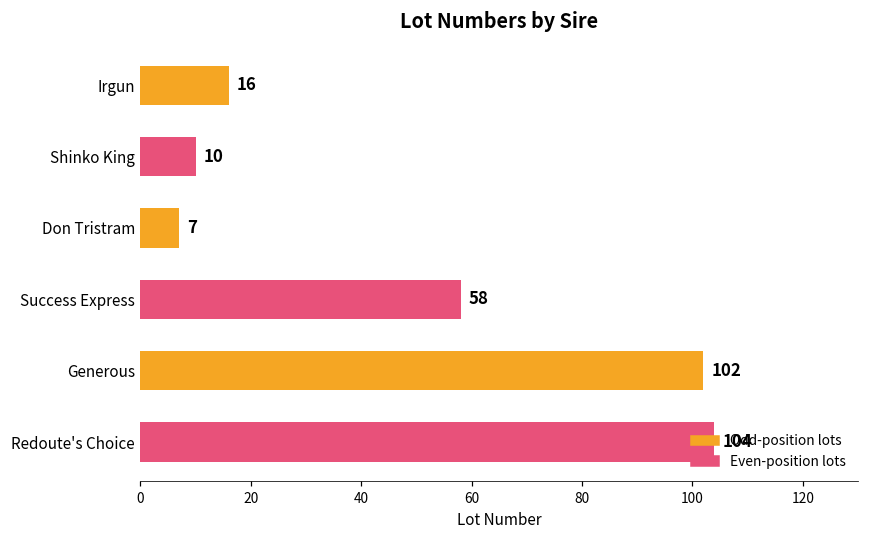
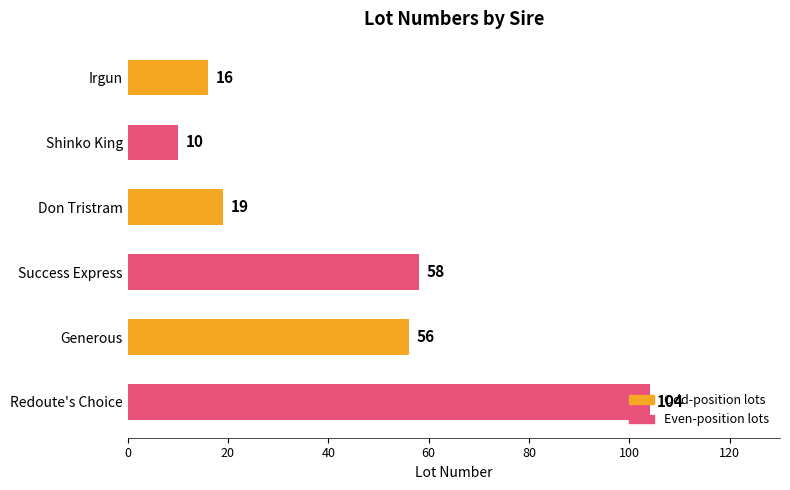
Don Tristram: 7 -> 19
Generous: 102 -> 56
